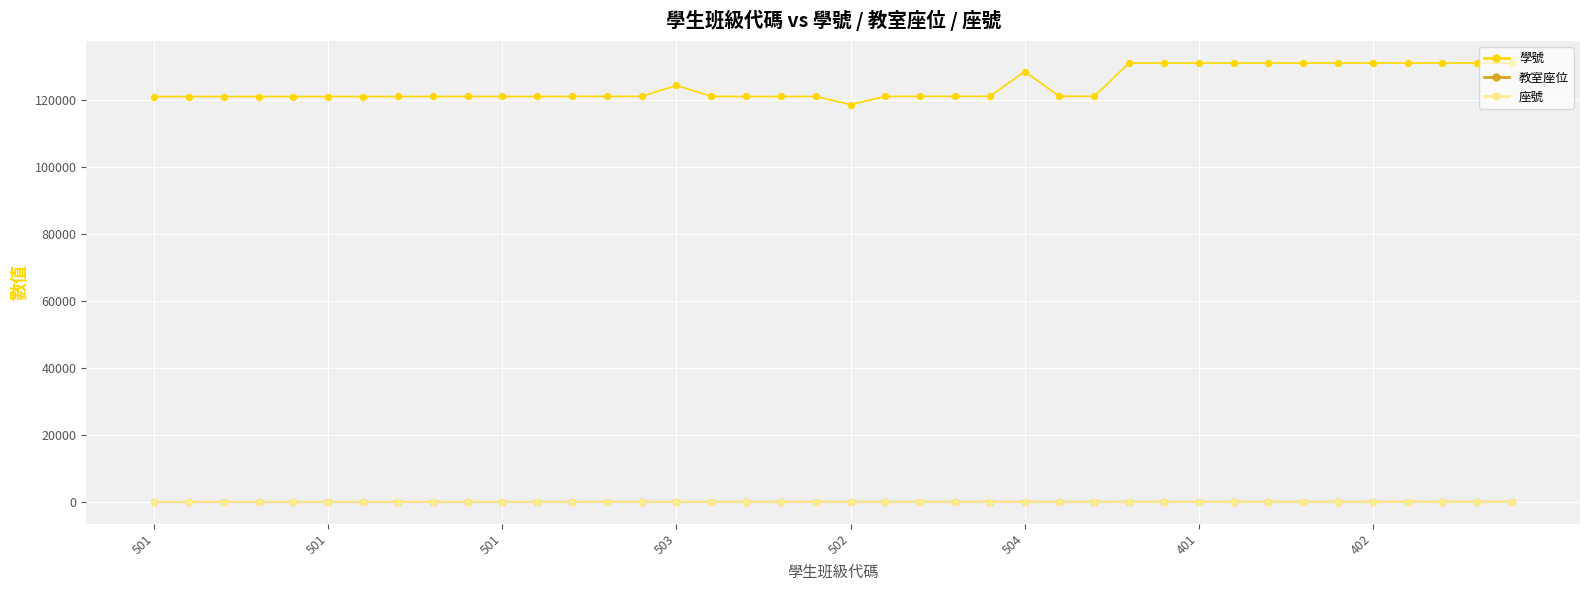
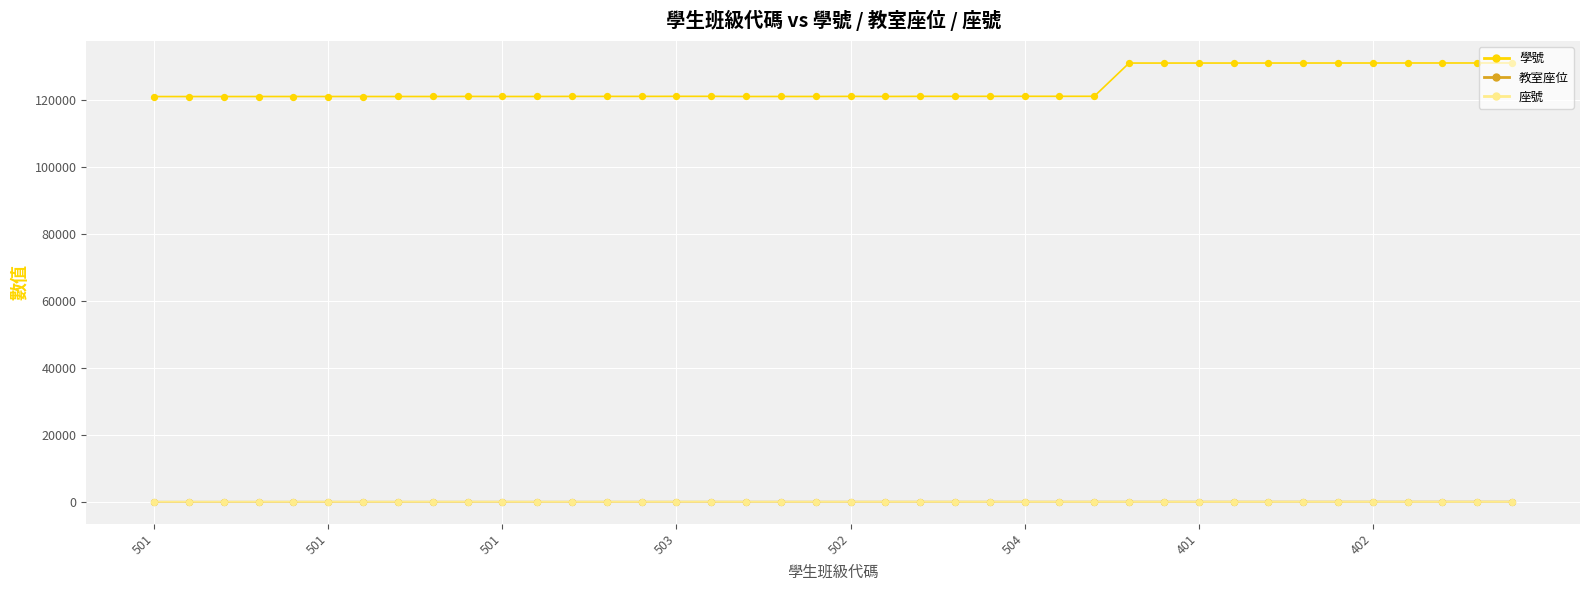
學號, 503: 124000 -> 121000
學號, 502: 119000 -> 121000
學號, 504: 128000 -> 121000
